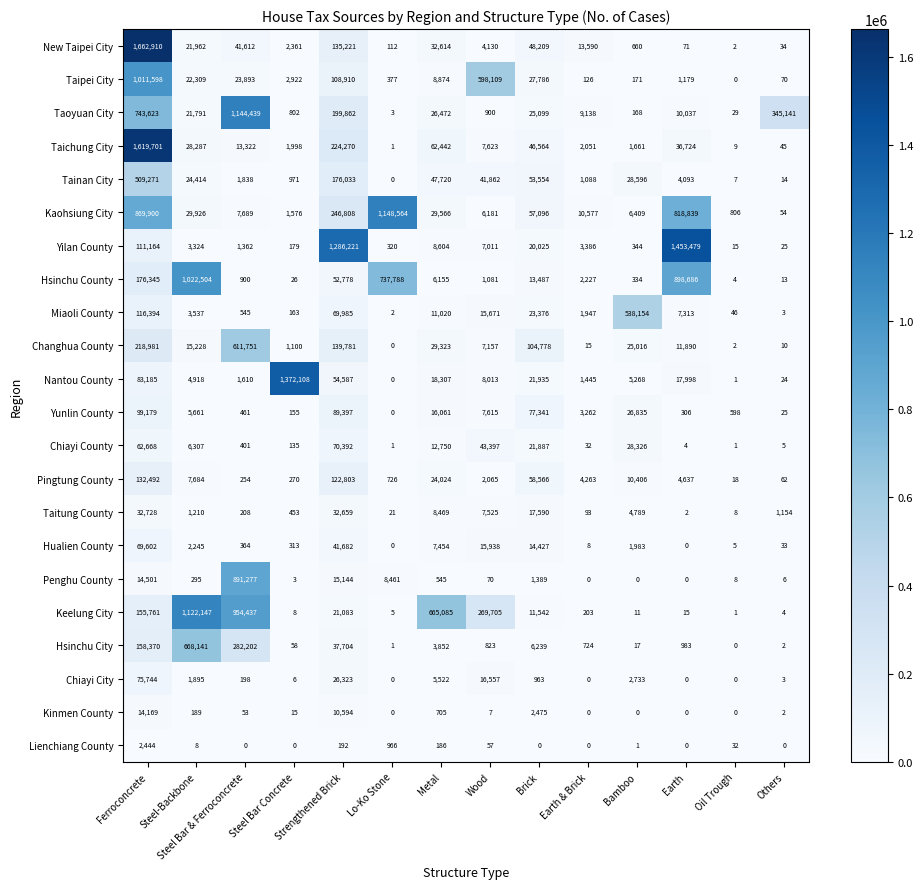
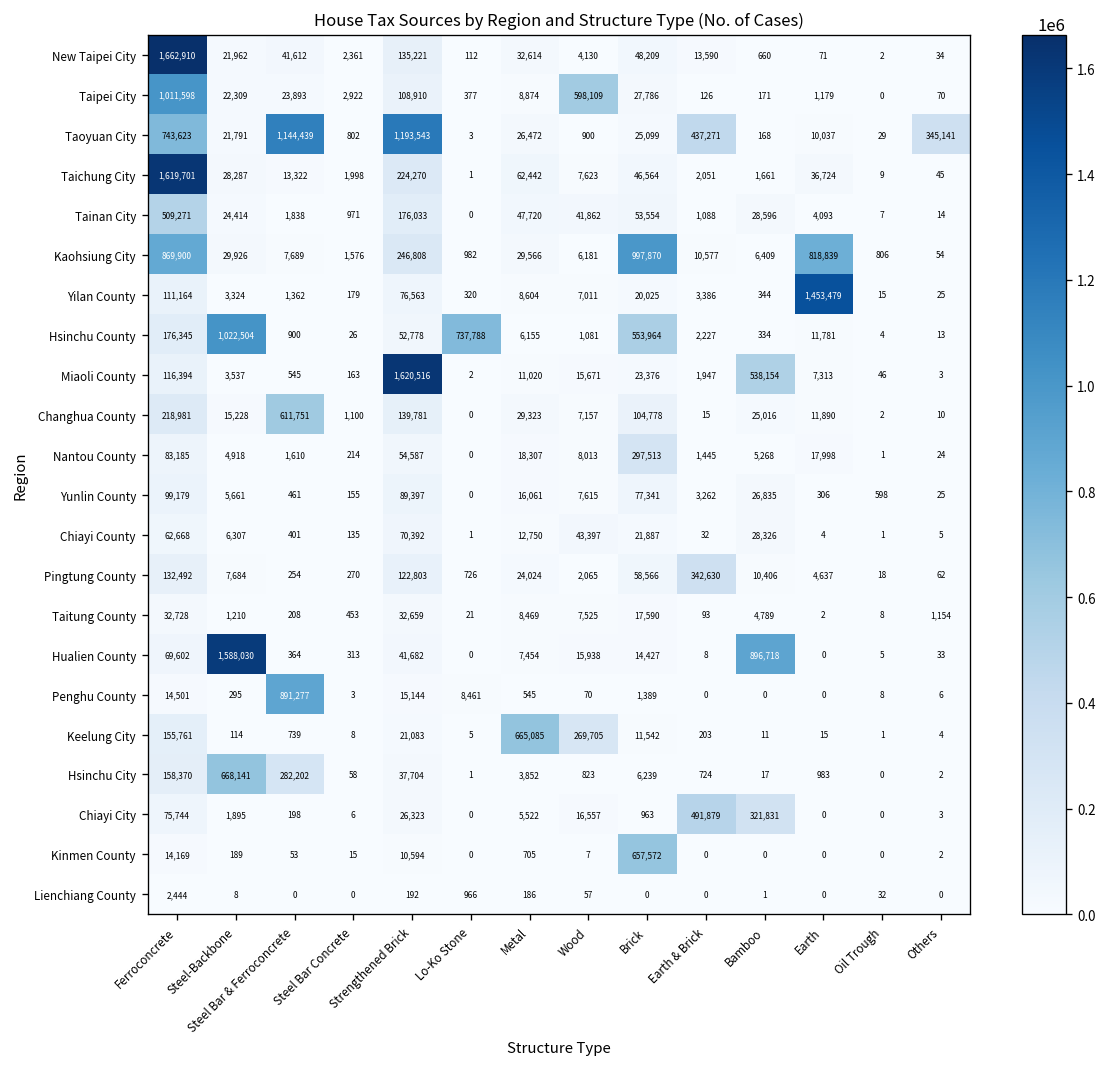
Taoyuan City, Strengthened Brick: 199,862 -> 1,193,543
Taoyuan City, Earth & Brick: 9,138 -> 437,271
Kaohsiung City, Lo-Ko Stone: 1,148,564 -> 982
Kaohsiung City, Brick: 57,096 -> 997,870
Yilan County, Strengthened Brick: 1,286,221 -> 76,563
Hsinchu County, Brick: 13,487 -> 553,964
Hsinchu County, Earth: 898,686 -> 11,781
Miaoli County, Strengthened Brick: 69,985 -> 1,620,516
Nantou County, Steel Bar Concrete: 1,372,108 -> 214
Nantou County, Brick: 21,935 -> 297,513
Pingtung County, Earth & Brick: 4,263 -> 342,630
Hualien County, Steel-Backbone: 2,245 -> 1,588,030
Hualien County, Bamboo: 1,983 -> 896,718
Keelung City, Steel-Backbone: 1,122,147 -> 114
Keelung City, Steel Bar & Ferroconcrete: 954,437 -> 739
Chiayi City, Earth & Brick: 0 -> 491,879
Chiayi City, Bamboo: 2,733 -> 321,831
Kinmen County, Brick: 2,475 -> 657,572
